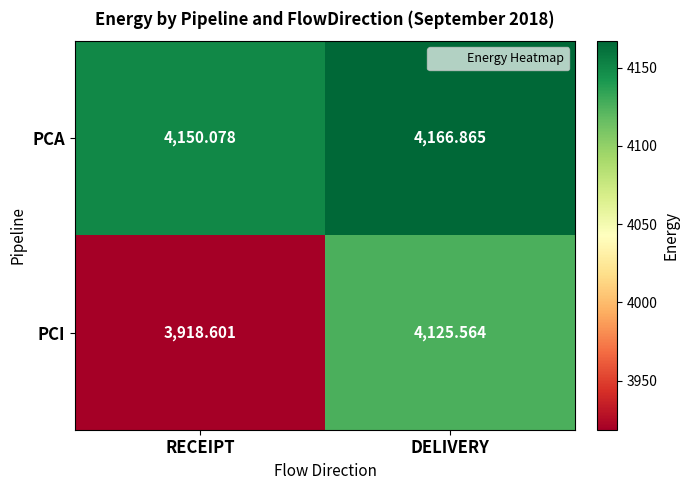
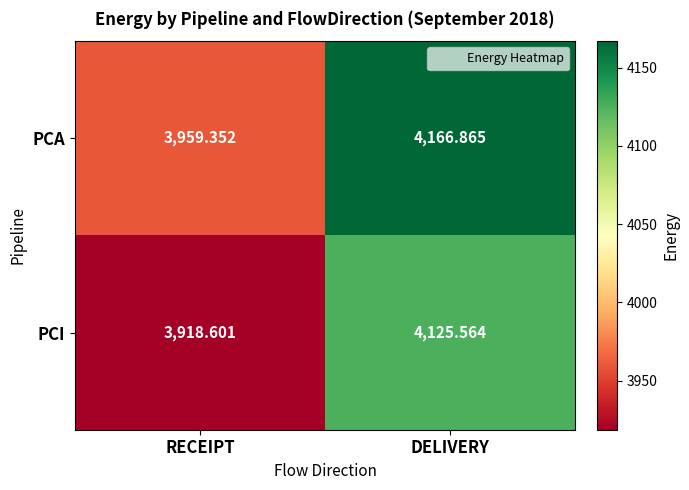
PCA, RECEIPT: 4,150.078 -> 3,959.352
